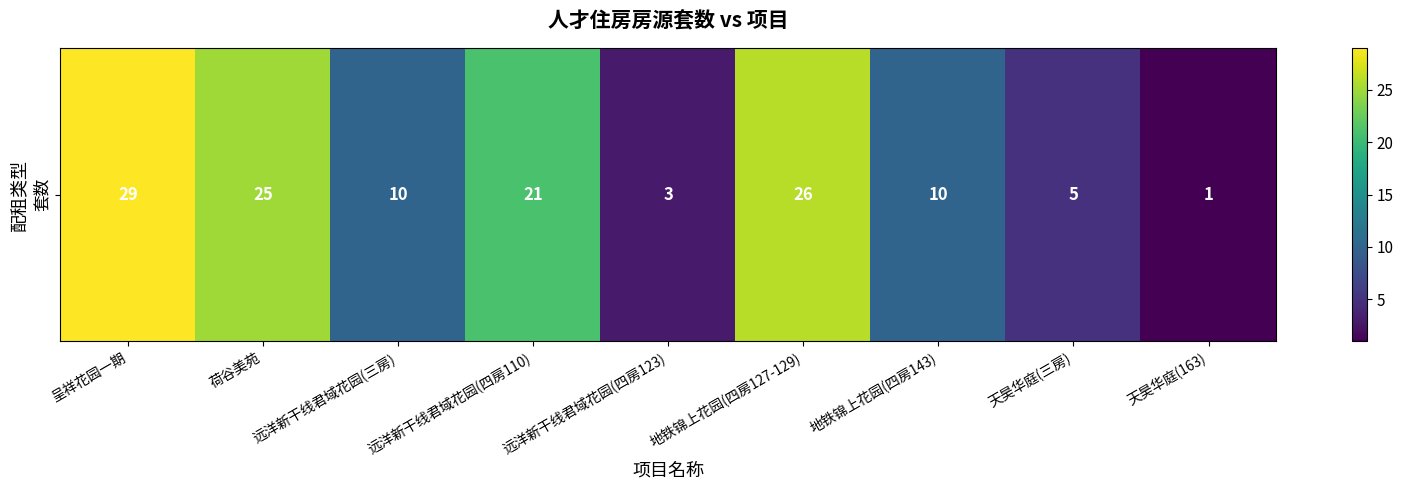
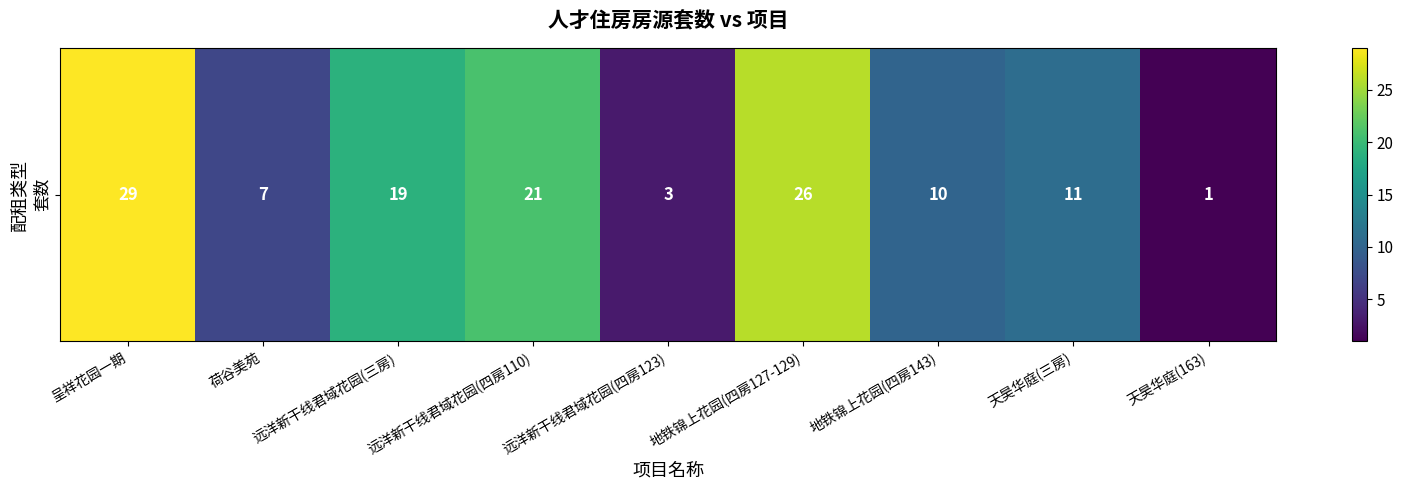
套数, 荷谷美苑: 25 -> 7
套数, 远洋新干线君域花园(三房): 10 -> 19
套数, 天昊华庭(三房): 5 -> 11
